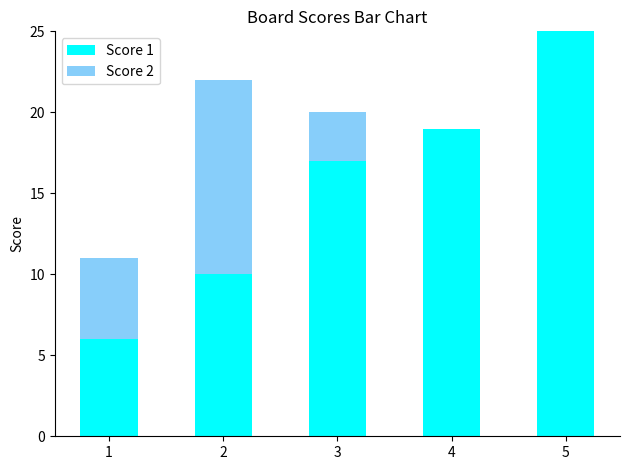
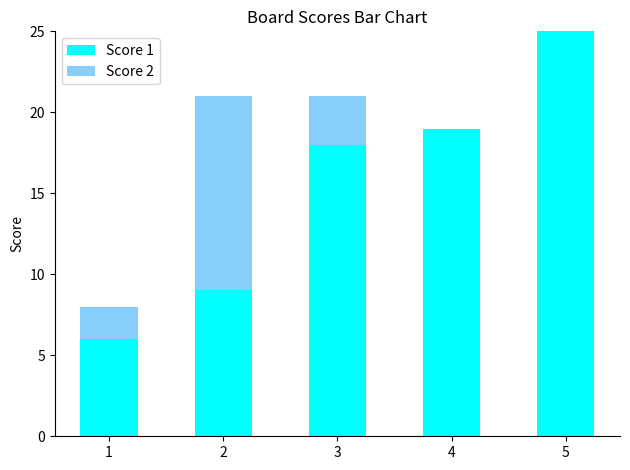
Score 2, 1: 5 -> 2
Score 1, 2: 10 -> 9
Score 1, 3: 17 -> 18
